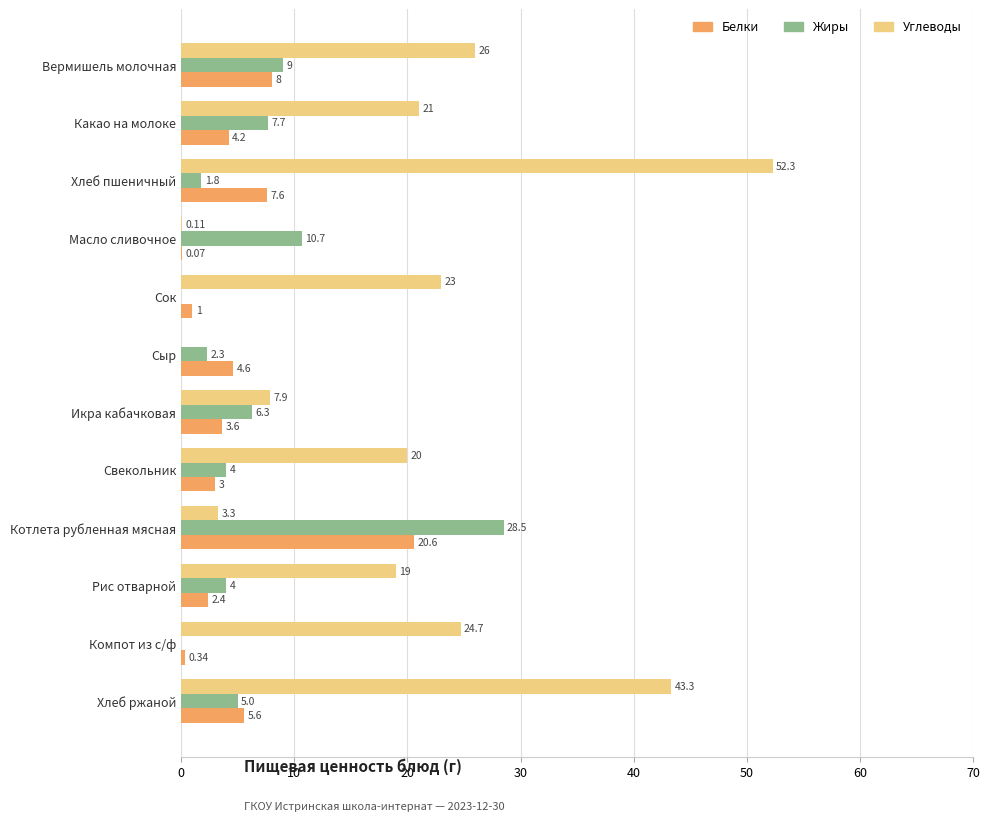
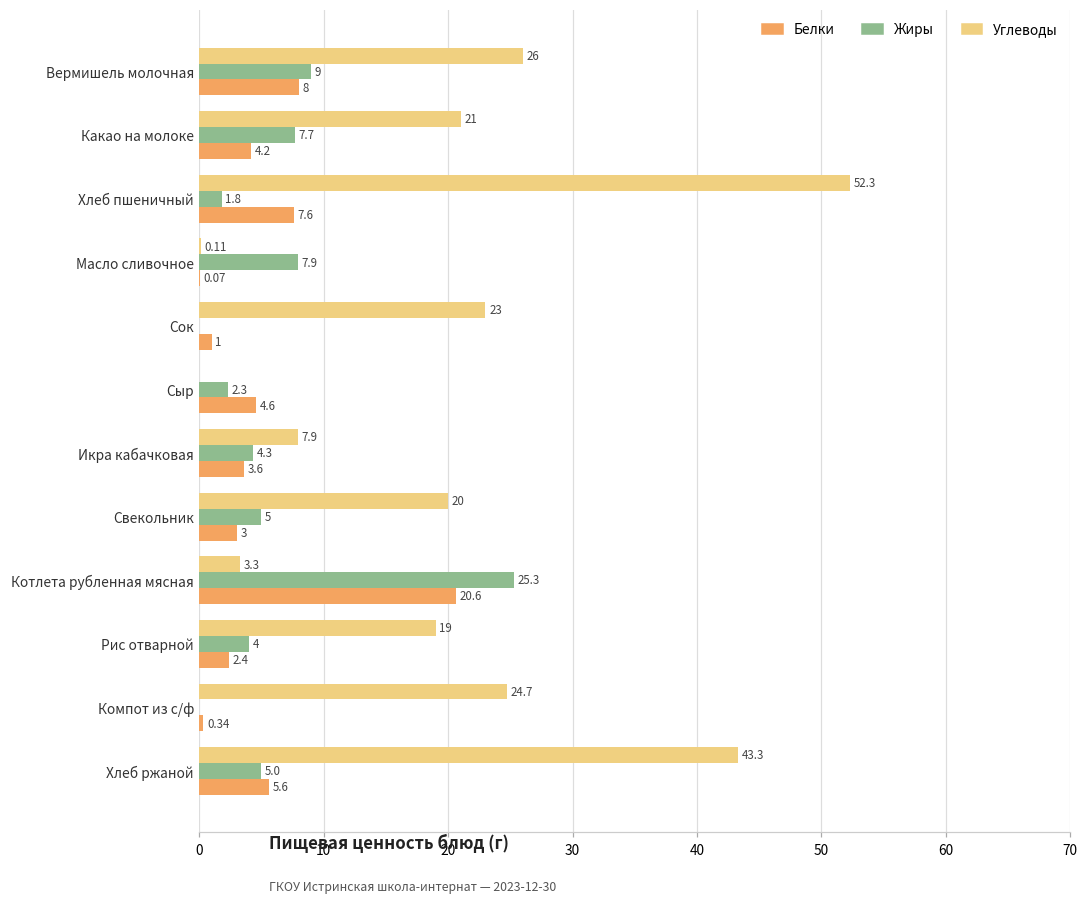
Жиры, Масло сливочное: 10.7 -> 7.9
Жиры, Икра кабачковая: 6.3 -> 4.3
Жиры, Свекольник: 4 -> 5
Жиры, Котлета рубленная мясная: 28.5 -> 25.3
